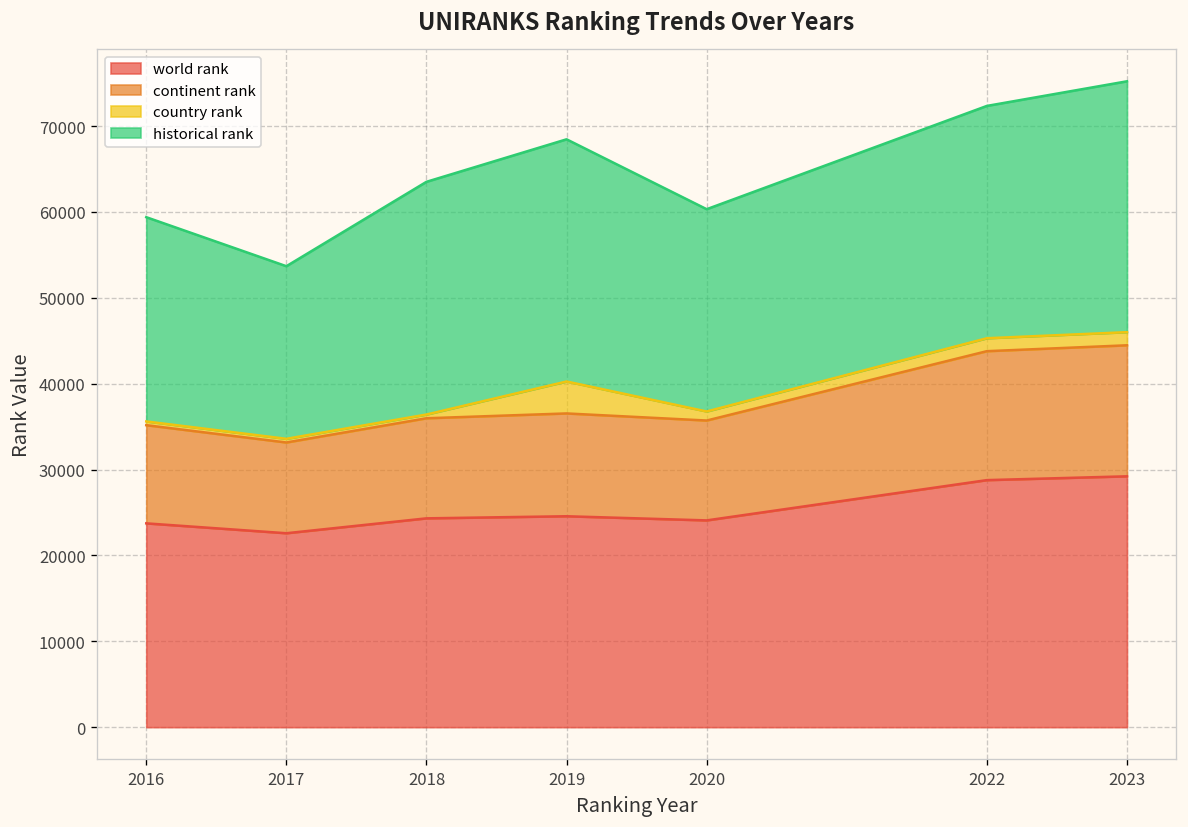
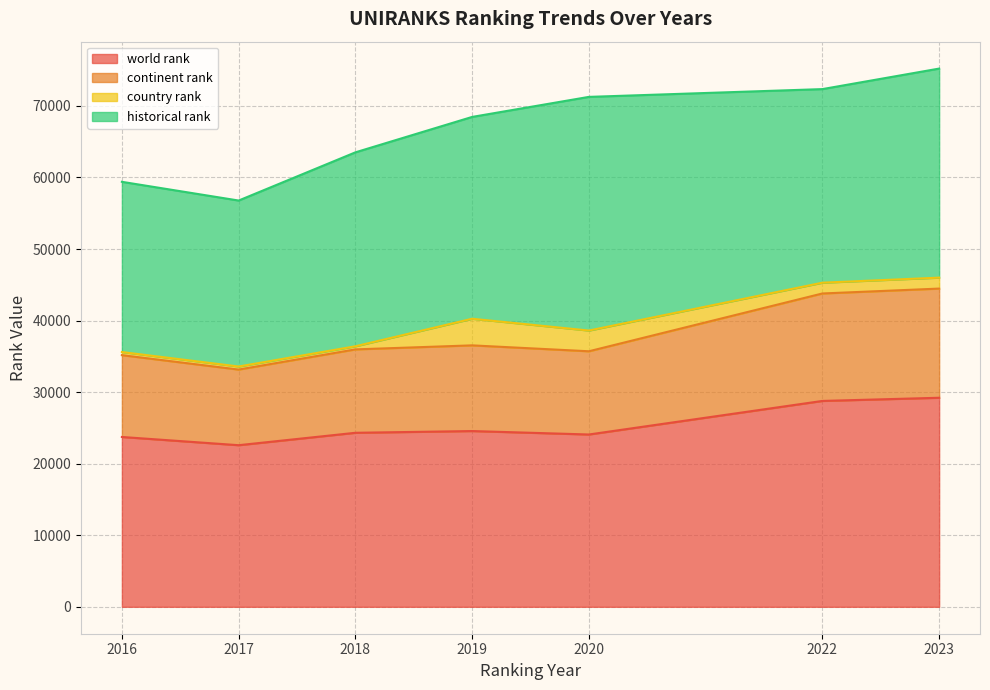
historical rank, 2017: 20000 -> 23000
country rank, 2020: 1000 -> 3000
historical rank, 2020: 24000 -> 33000
